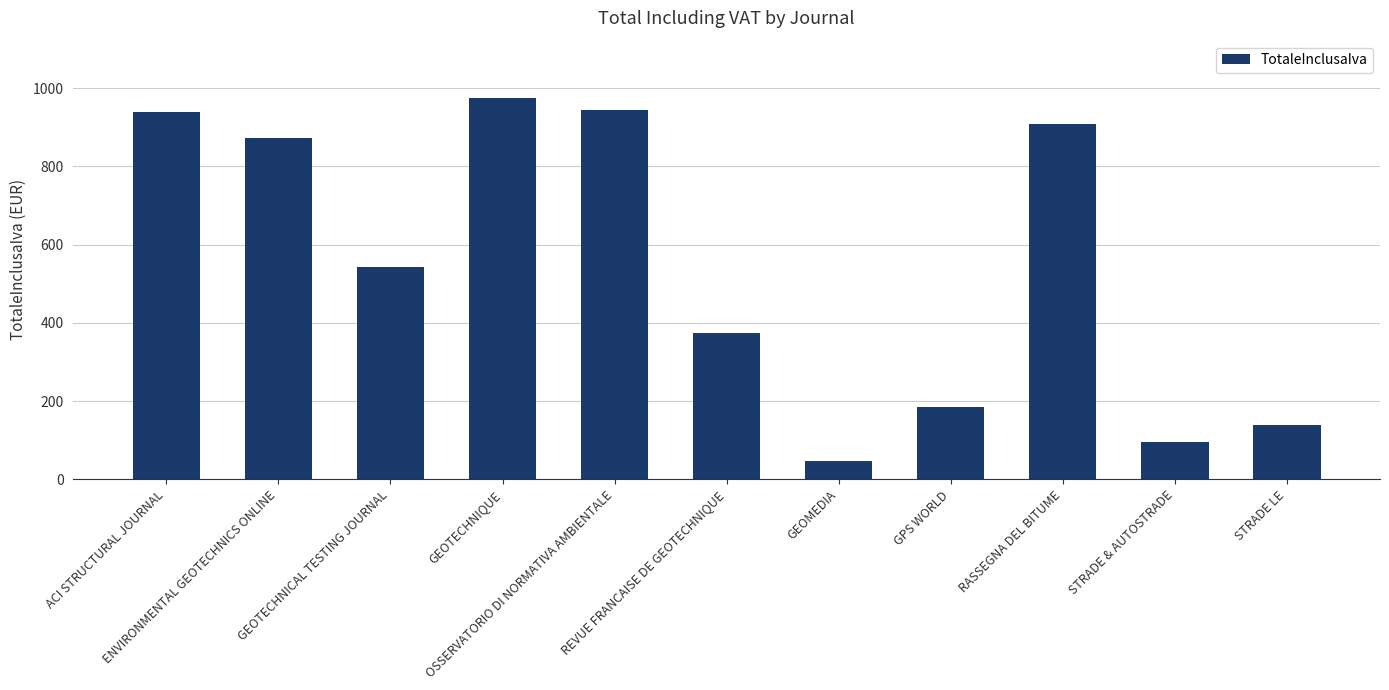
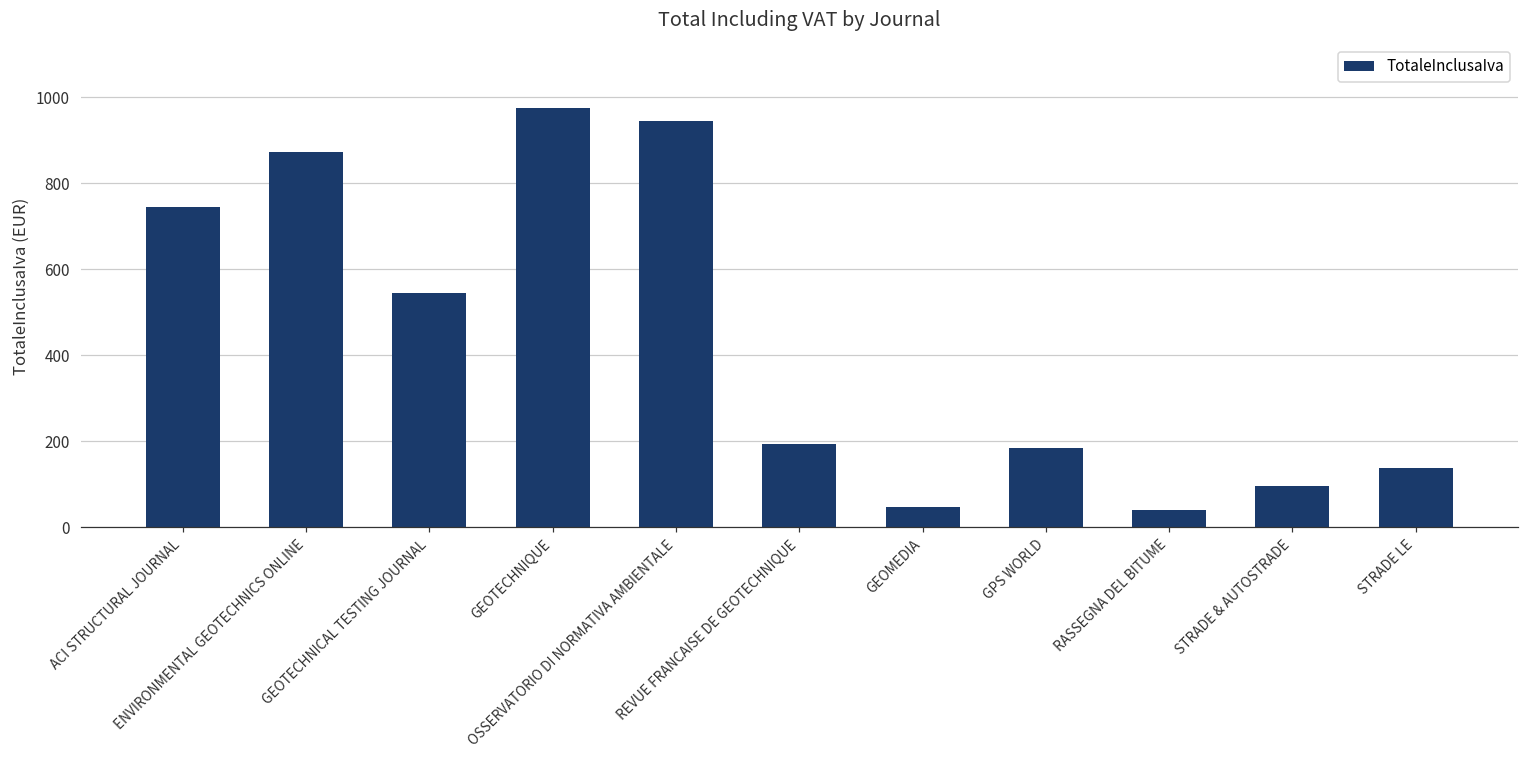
ACI STRUCTURAL JOURNAL: 940 -> 750
REVUE FRANCAISE DE GEOTECHNIQUE: 380 -> 190
RASSEGNA DEL BITUME: 910 -> 40
